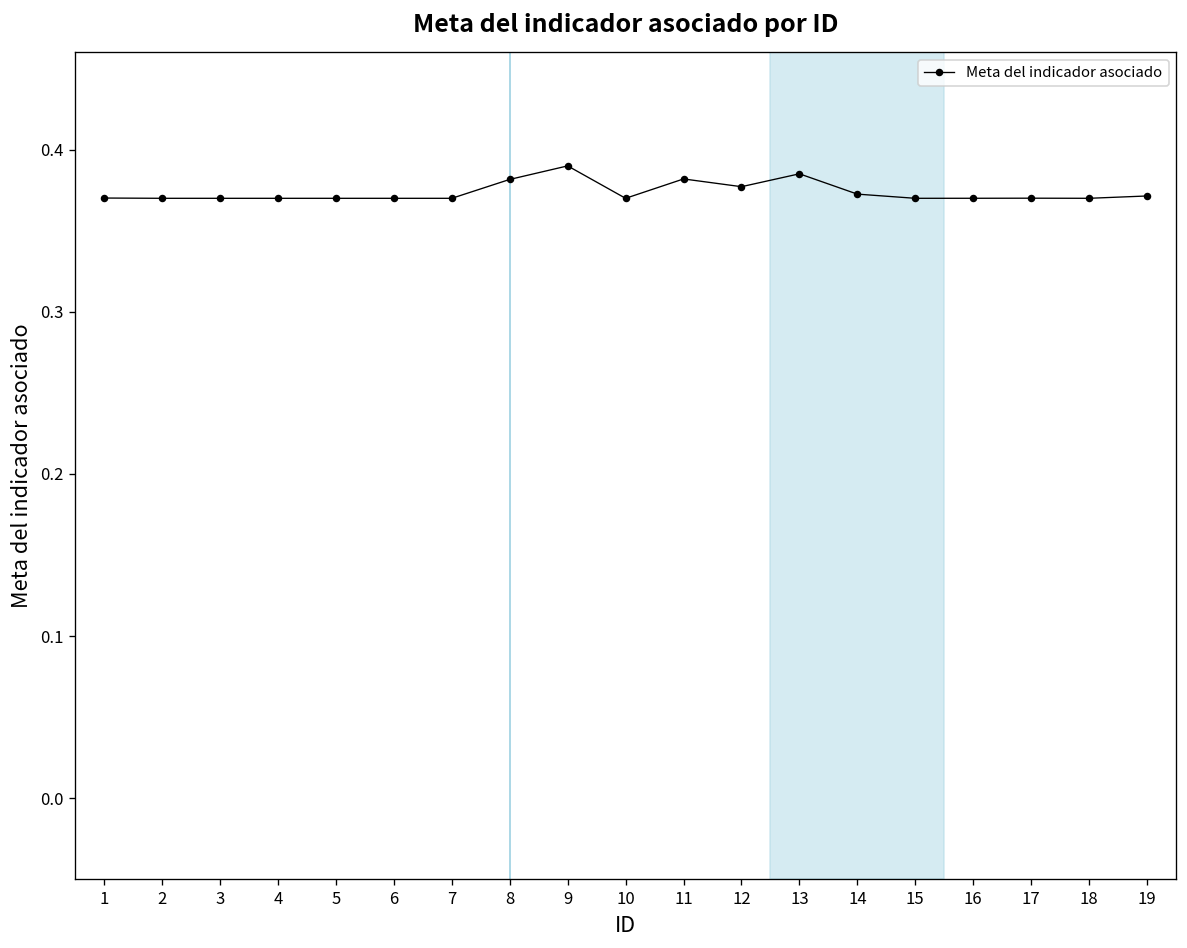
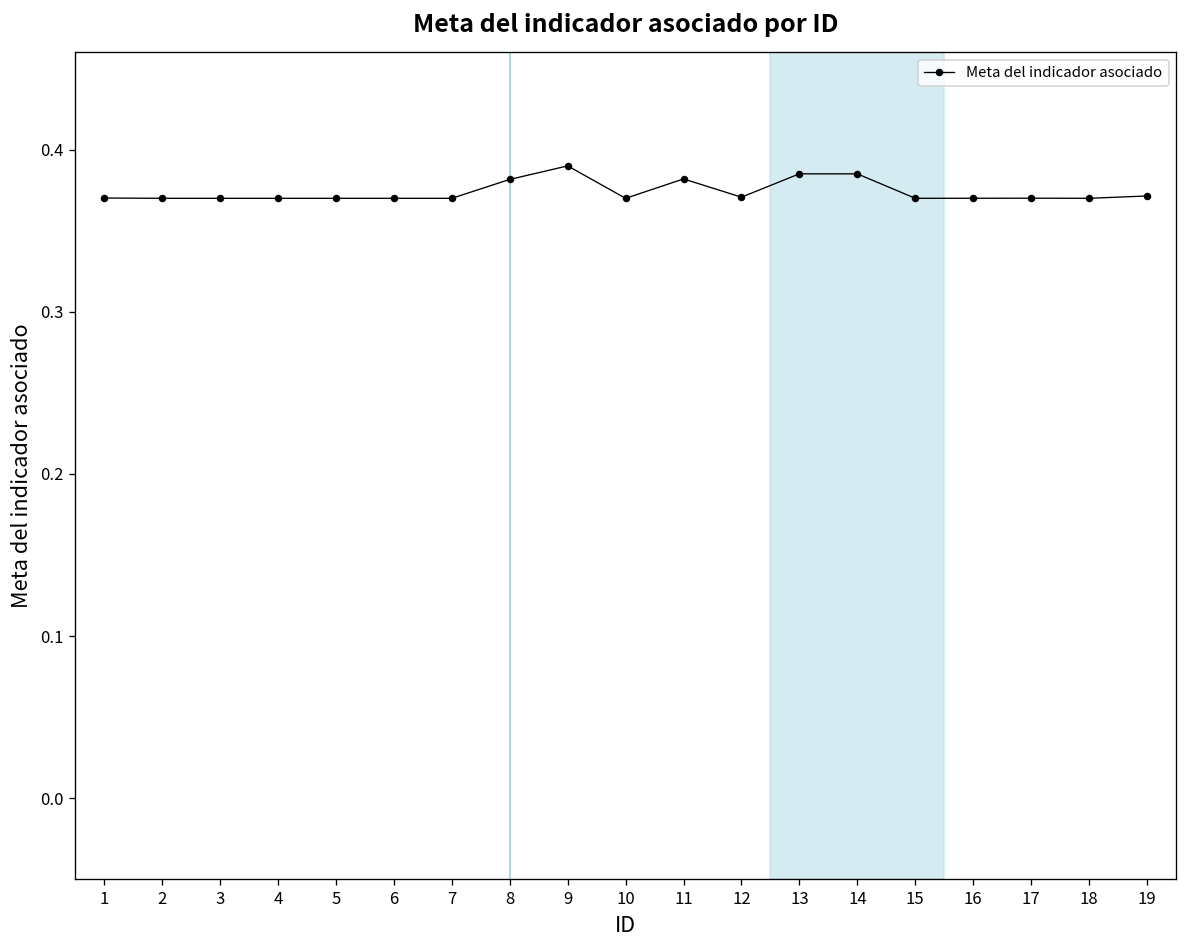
12: 0.377 -> 0.371
14: 0.373 -> 0.385
